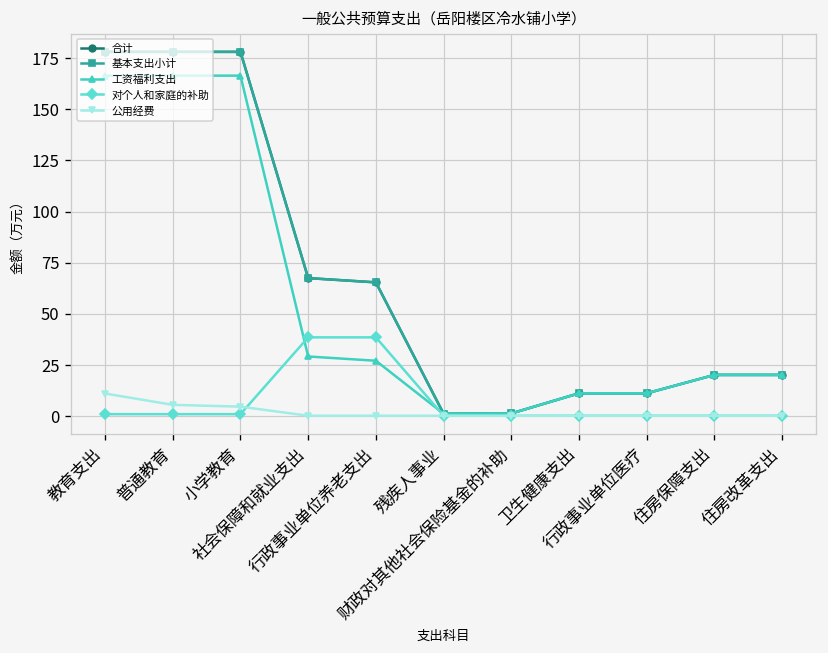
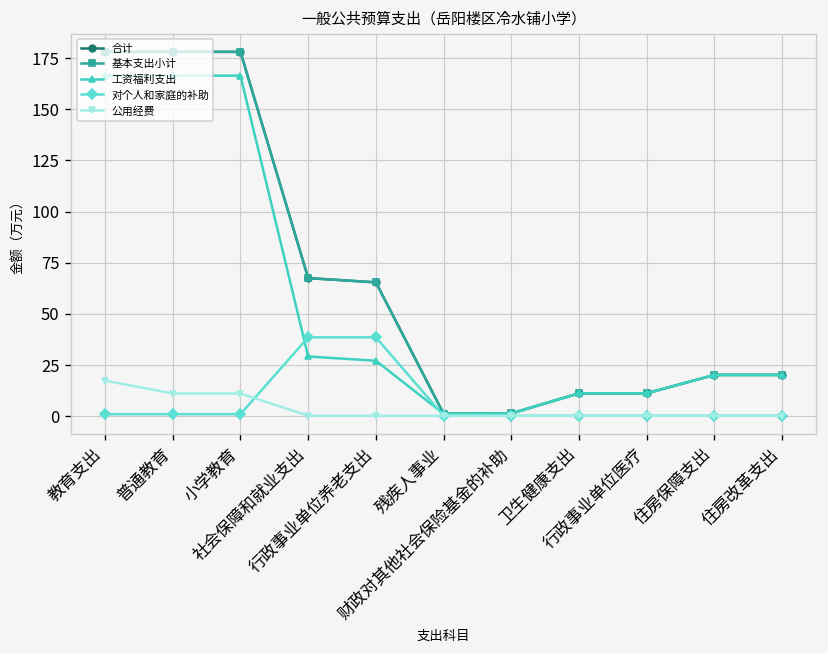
公用经费, 教育支出: 11 -> 17
公用经费, 普通教育: 5 -> 11
公用经费, 小学教育: 4 -> 11
